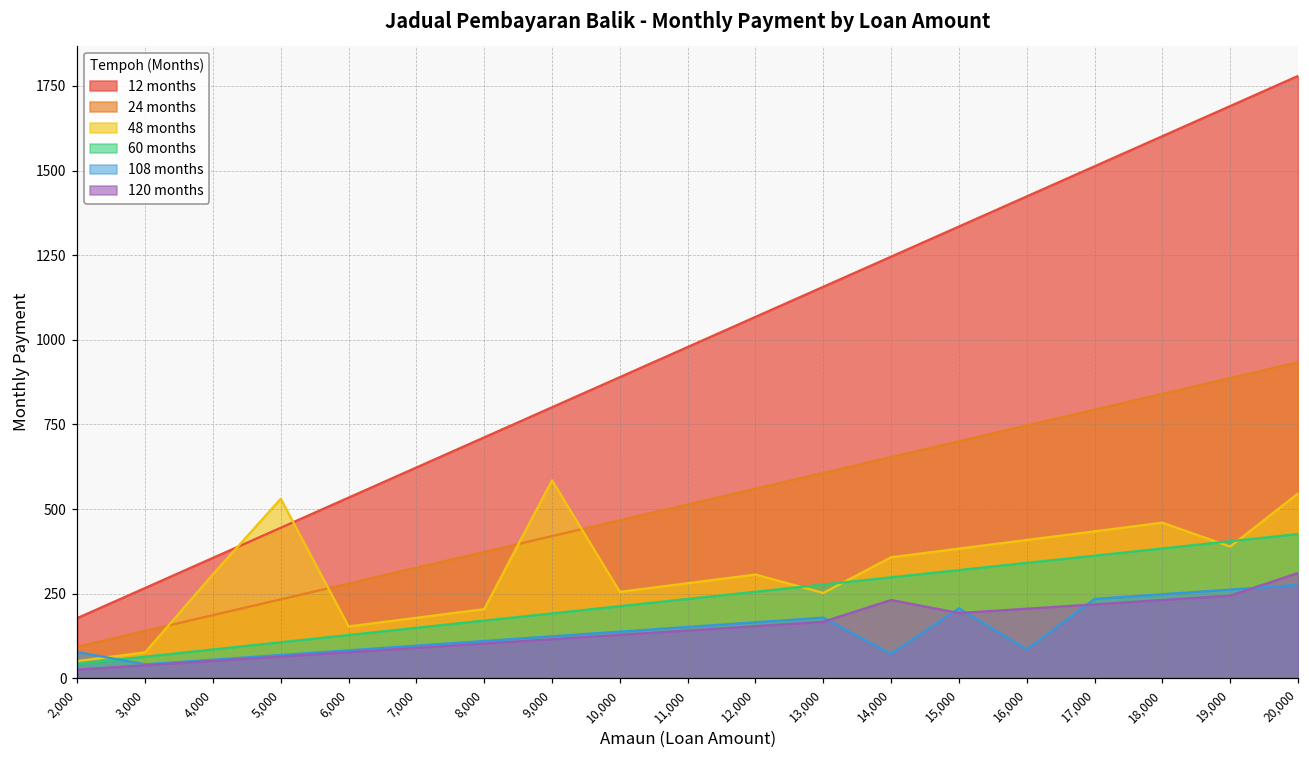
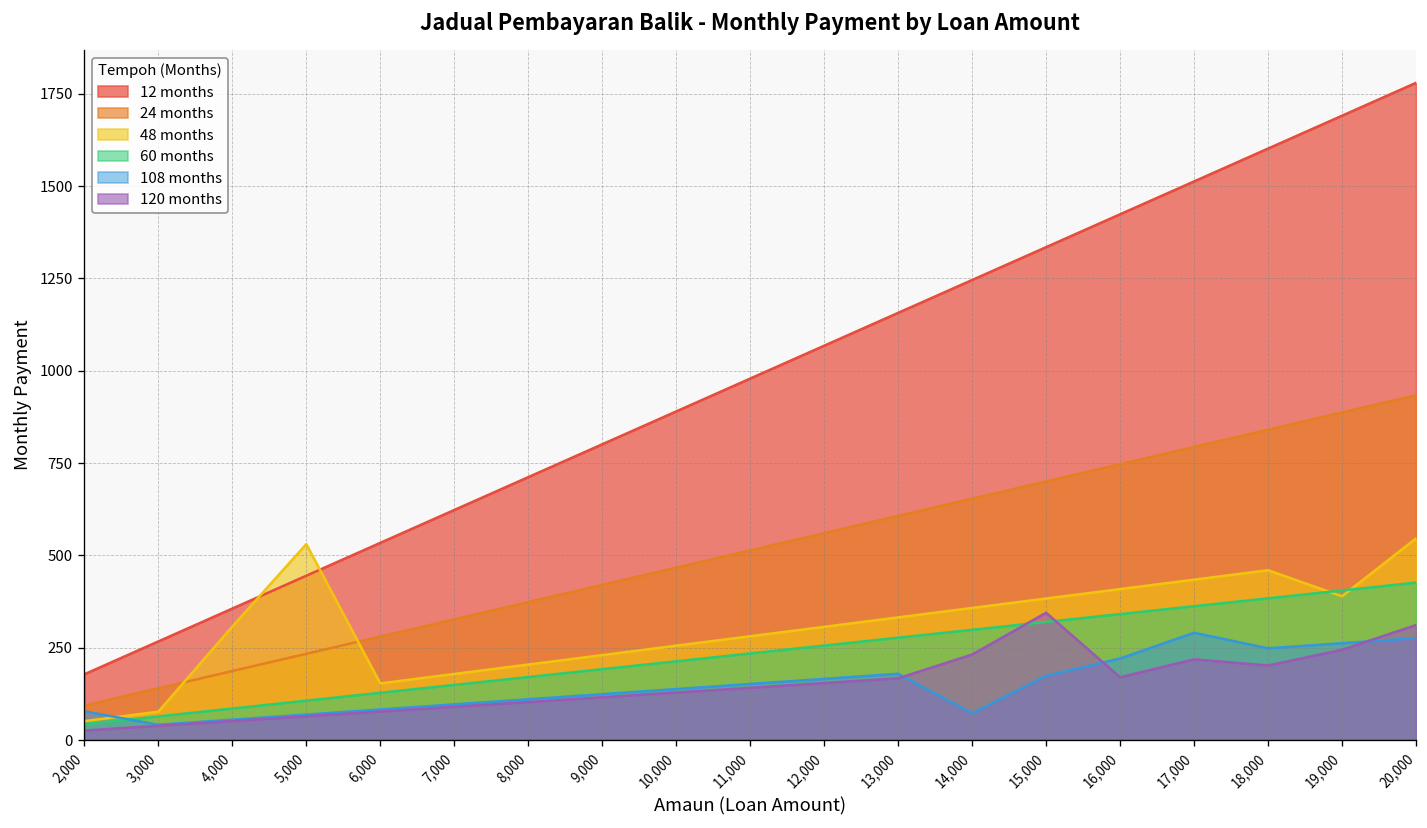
48 months, 9,000: 580 -> 230
48 months, 13,000: 250 -> 330
108 months, 15,000: 210 -> 170
120 months, 15,000: 190 -> 340
108 months, 16,000: 90 -> 220
120 months, 16,000: 210 -> 170
108 months, 17,000: 230 -> 290
120 months, 18,000: 230 -> 200
